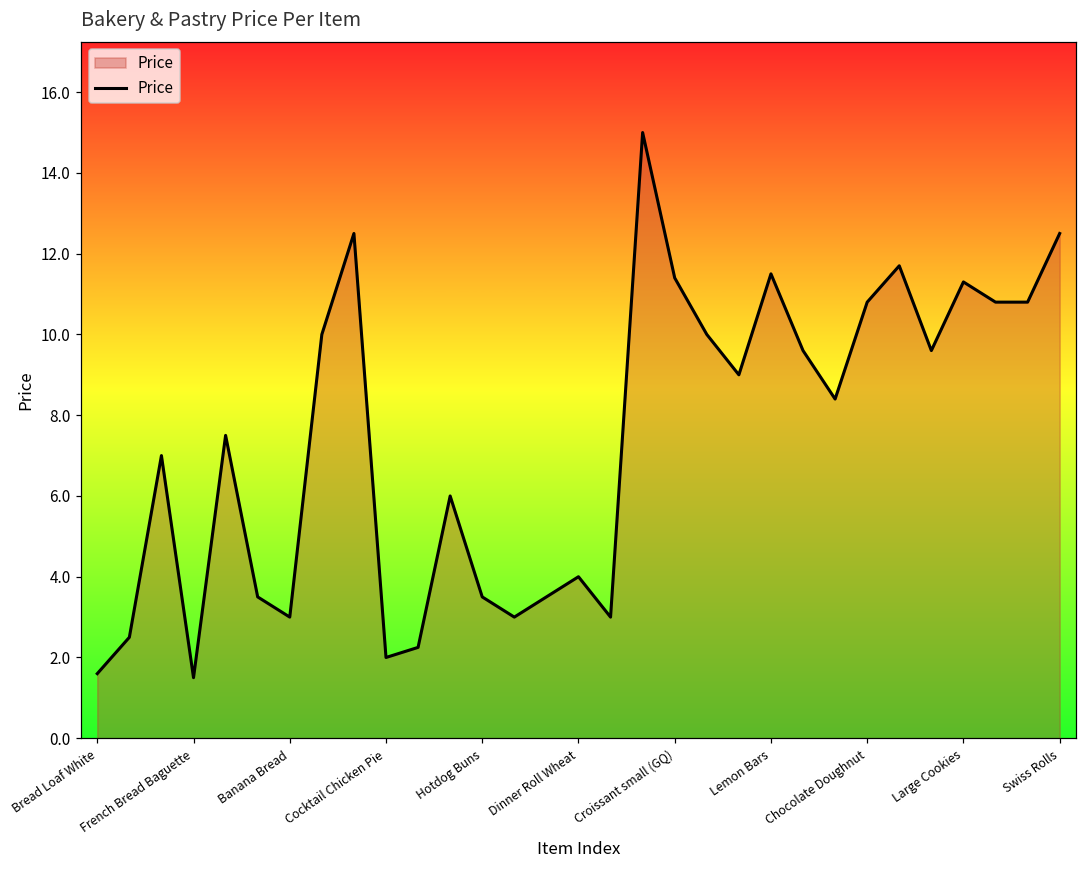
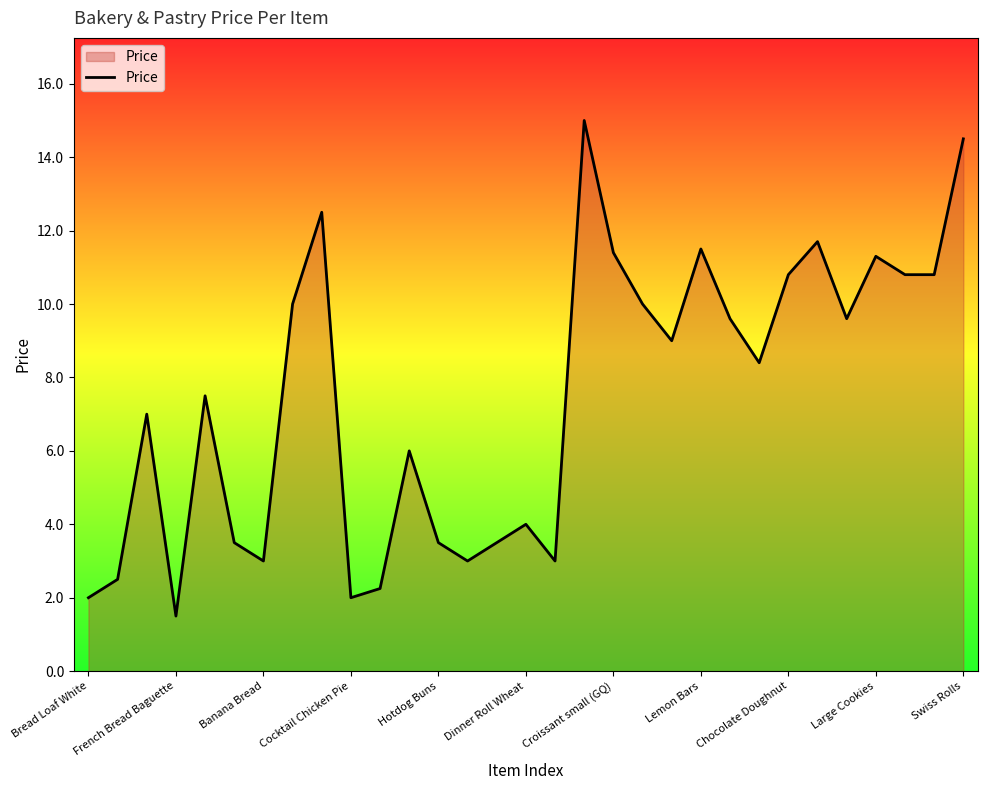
Bread Loaf White: 1.6 -> 2.0
Swiss Rolls: 12.5 -> 14.5
